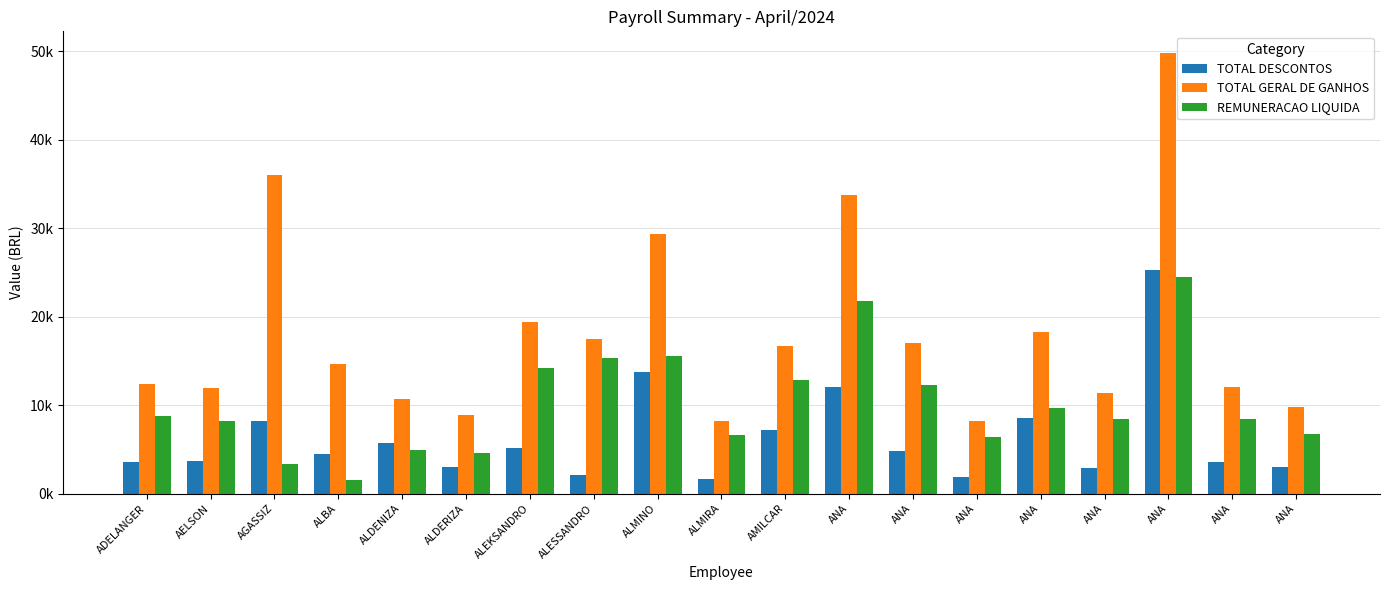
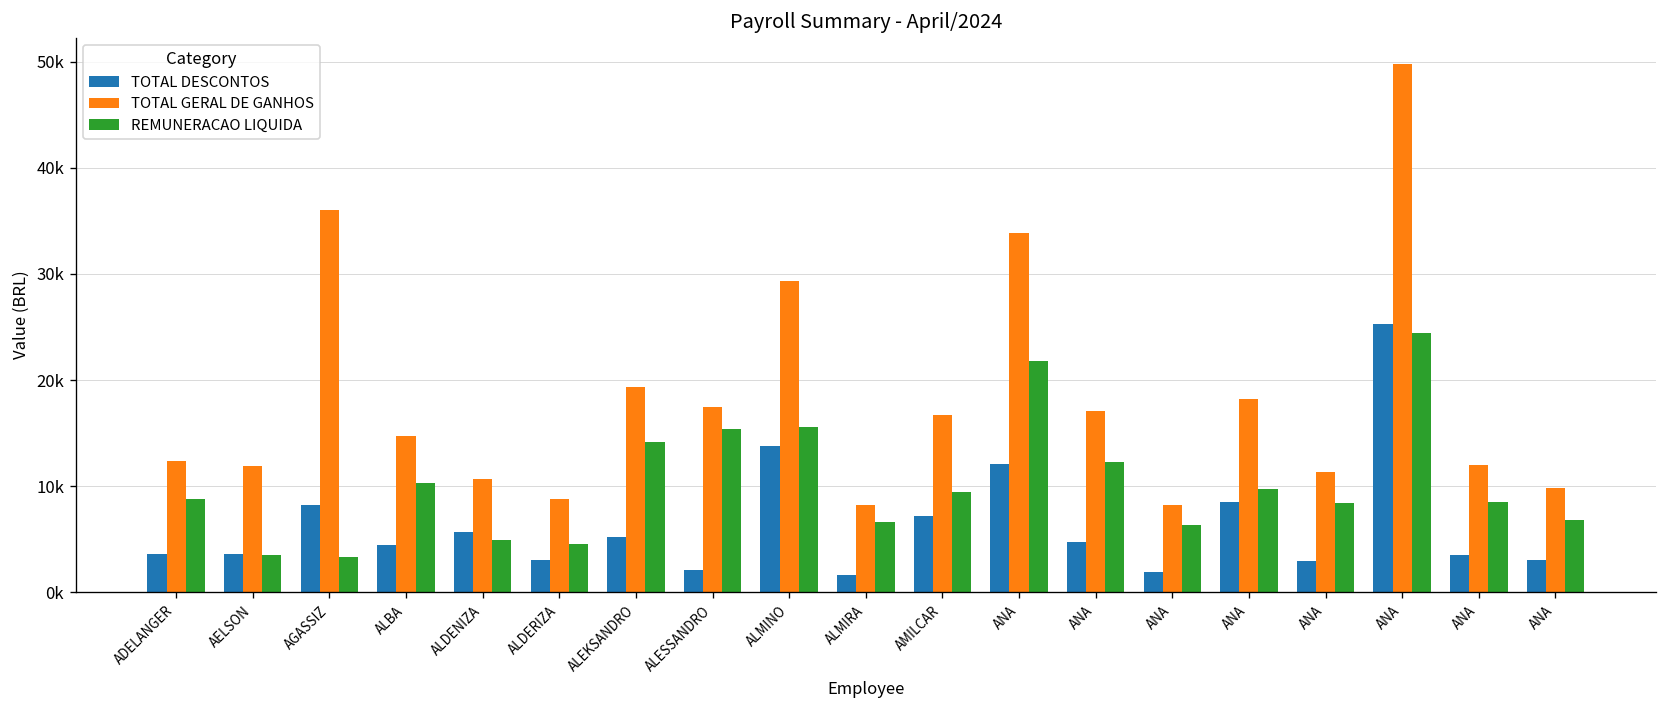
REMUNERACAO LIQUIDA, AELSON: 8000 -> 4000
REMUNERACAO LIQUIDA, ALBA: 2000 -> 10000
REMUNERACAO LIQUIDA, AMILCAR: 13000 -> 9000
